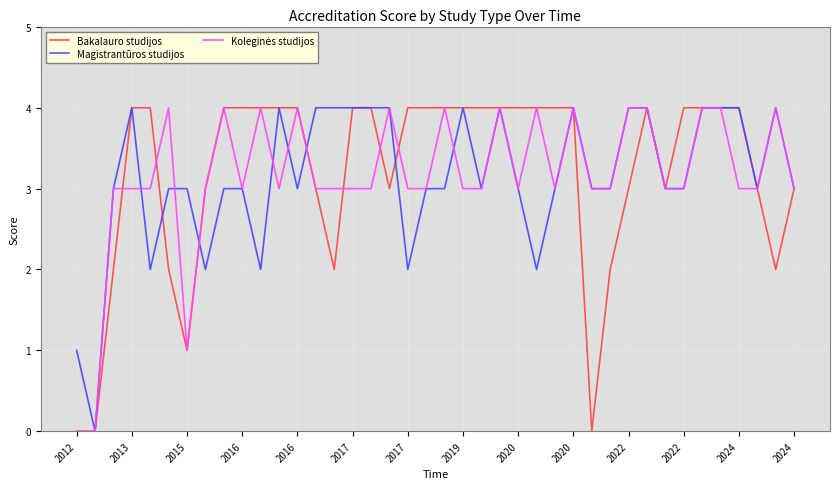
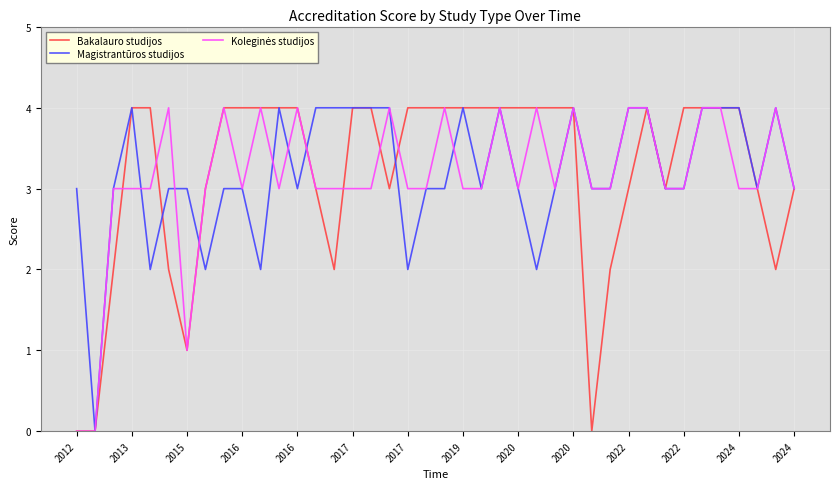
Magistrantūros studijos, 2012: 1 -> 3
